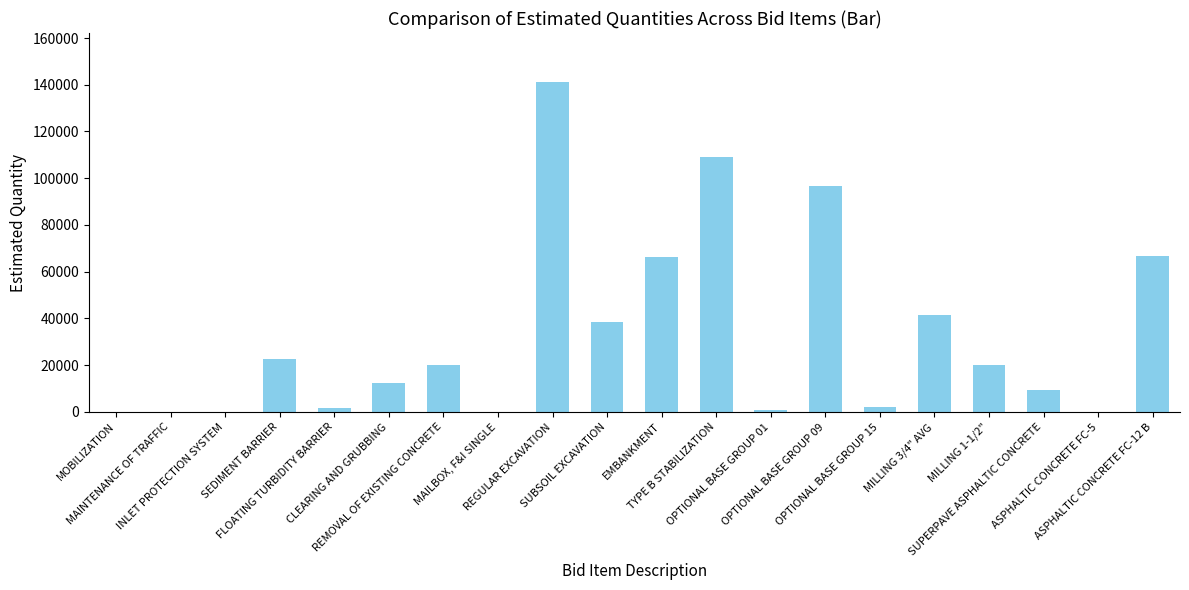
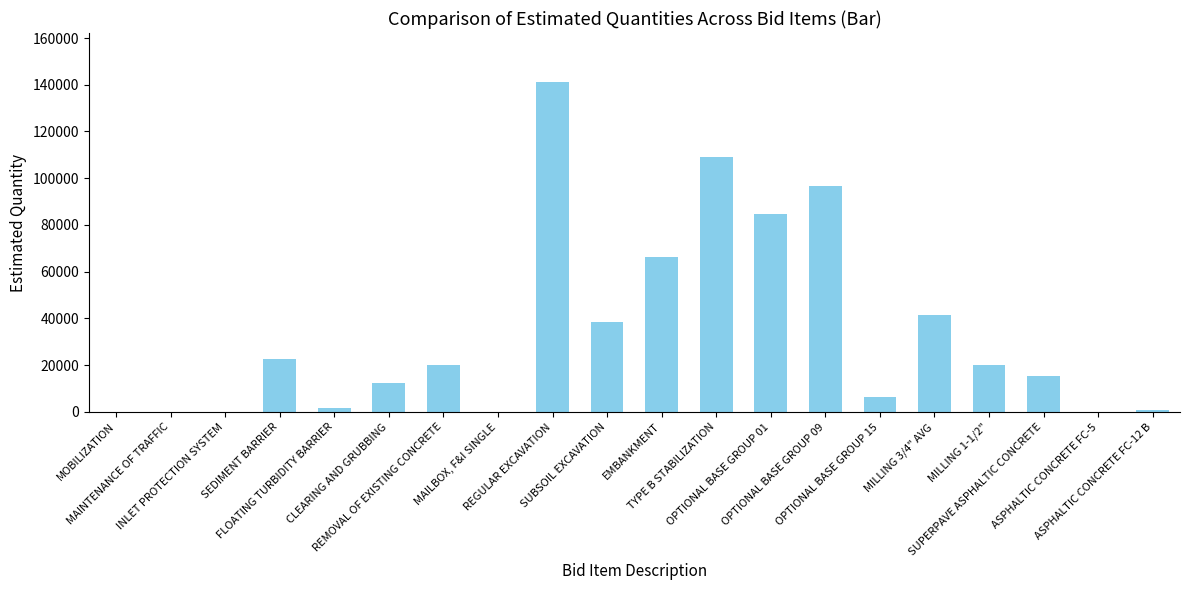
OPTIONAL BASE GROUP 01: 1000 -> 85000
OPTIONAL BASE GROUP 15: 2000 -> 6000
SUPERPAVE ASPHALTIC CONCRETE: 9000 -> 16000
ASPHALTIC CONCRETE FC-12 B: 67000 -> 1000
